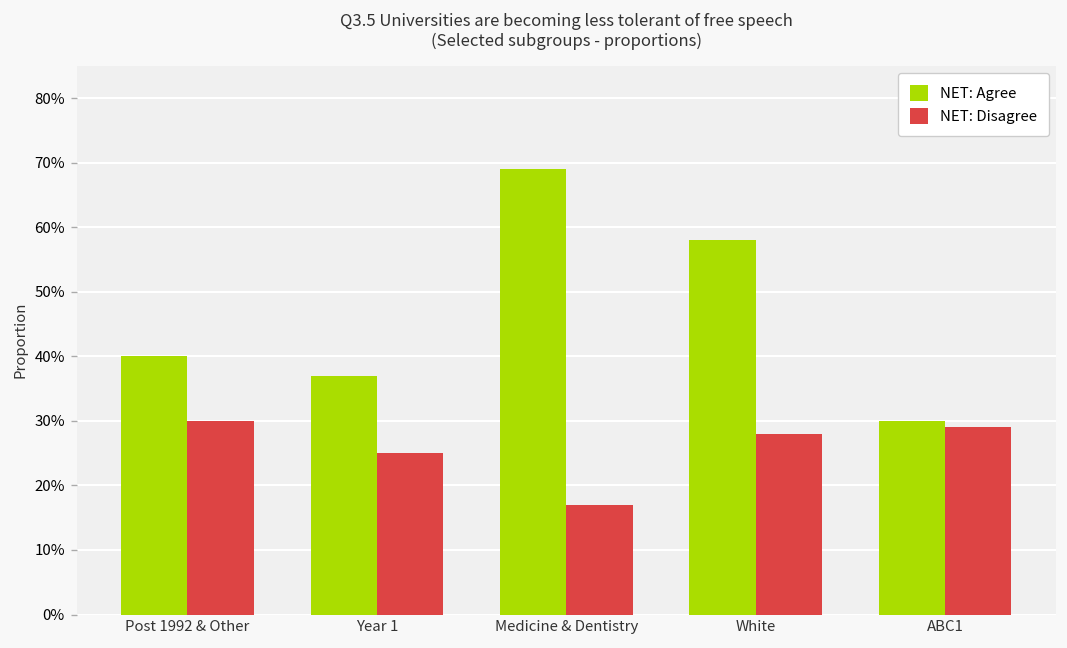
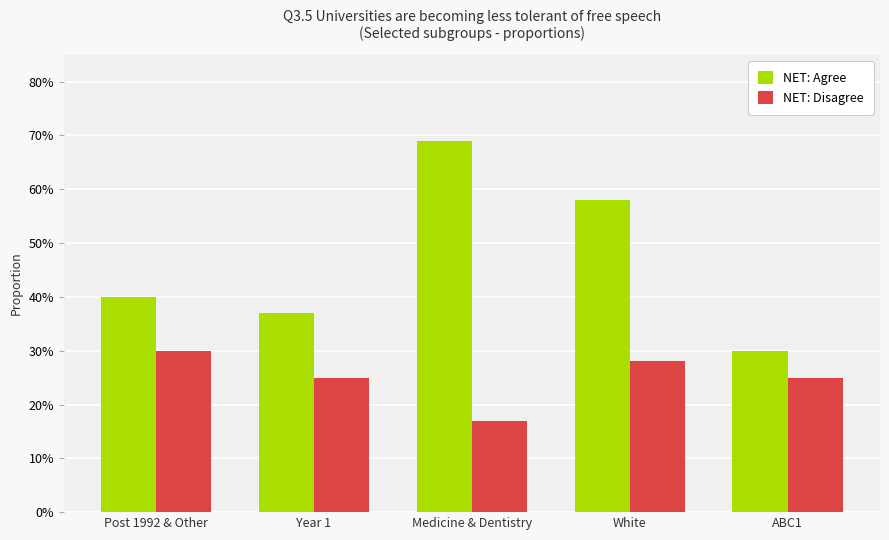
NET: Disagree, ABC1: 29% -> 25%
